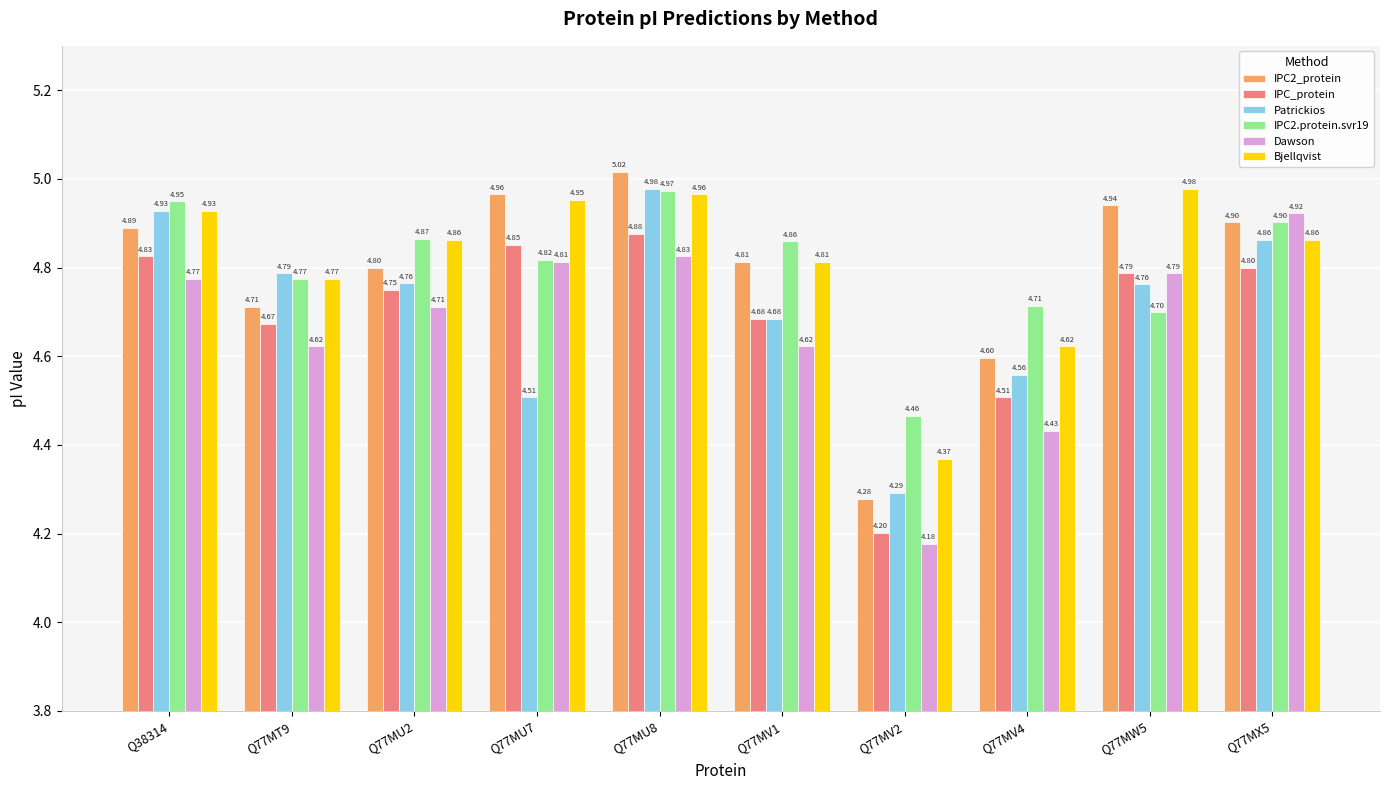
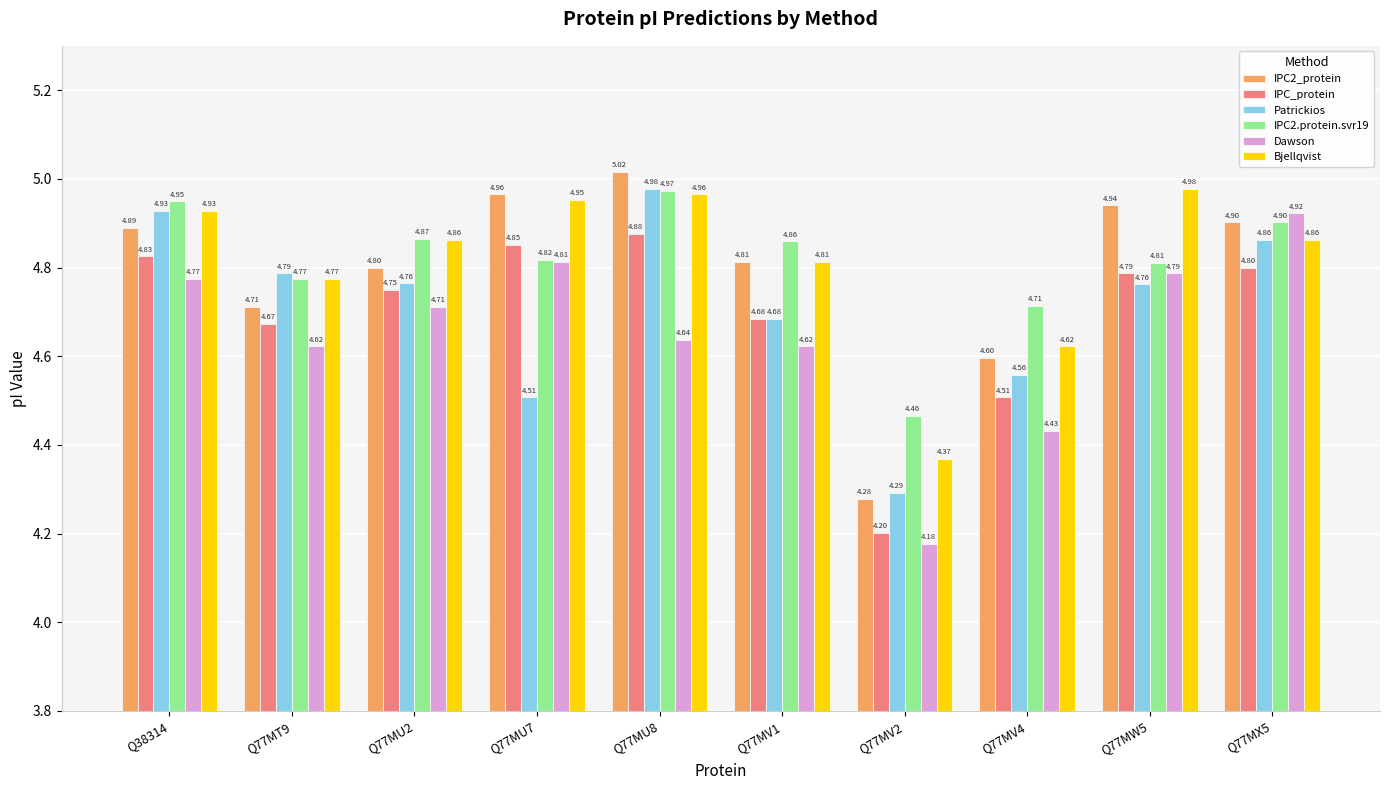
Dawson, Q77MU8: 4.83 -> 4.64
IPC2.protein.svr19, Q77MW5: 4.70 -> 4.81
